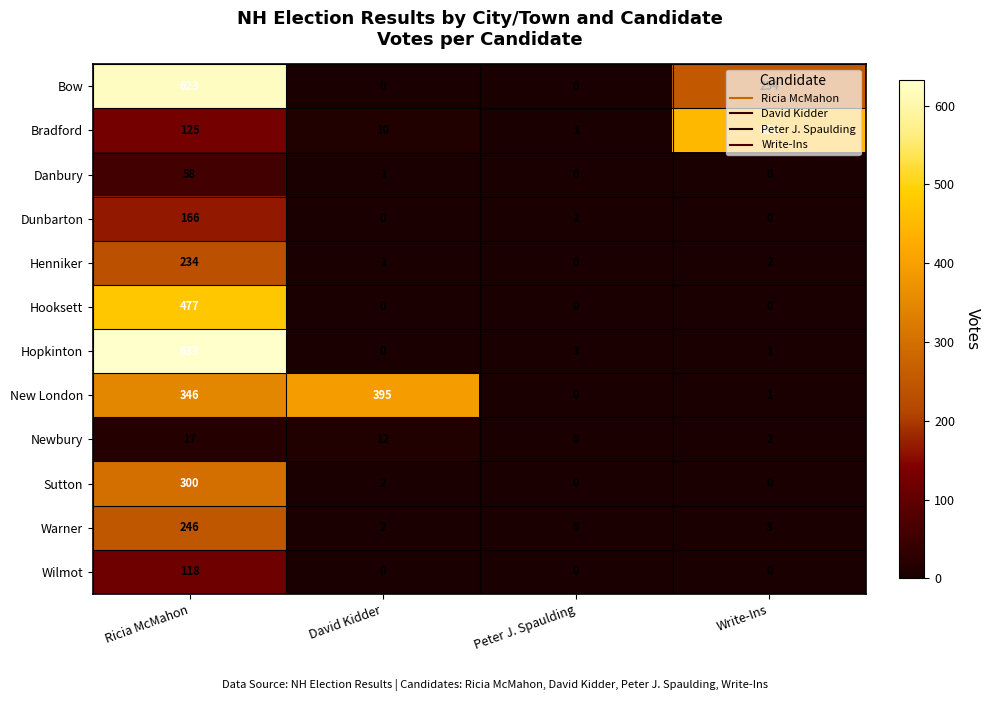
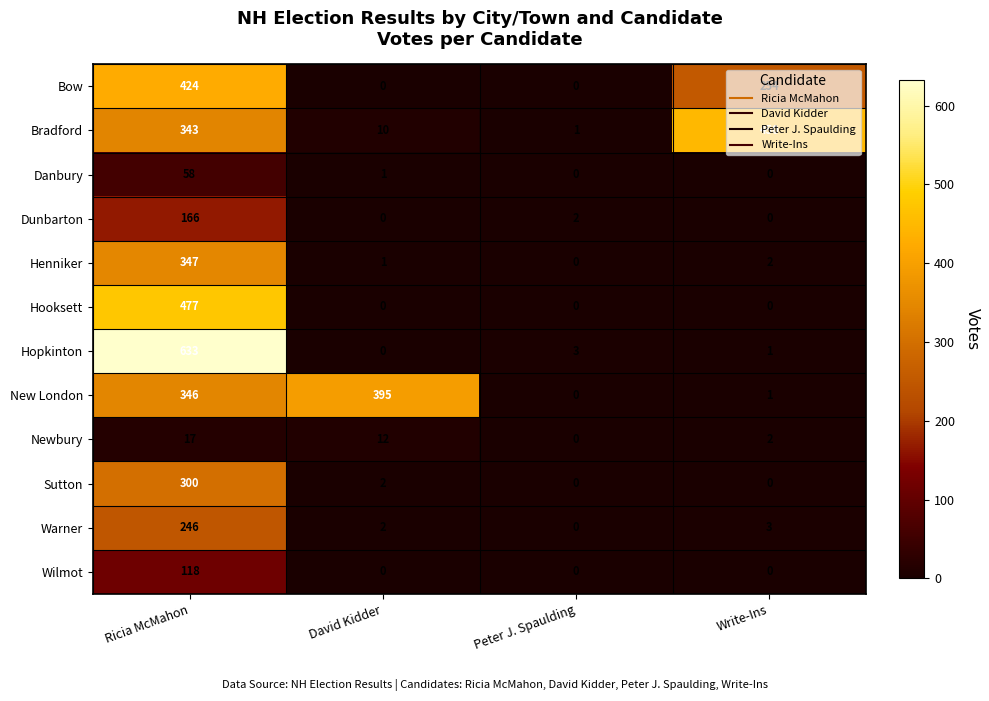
Bow, Ricia McMahon: 623 -> 424
Bradford, Ricia McMahon: 125 -> 343
Henniker, Ricia McMahon: 234 -> 347
